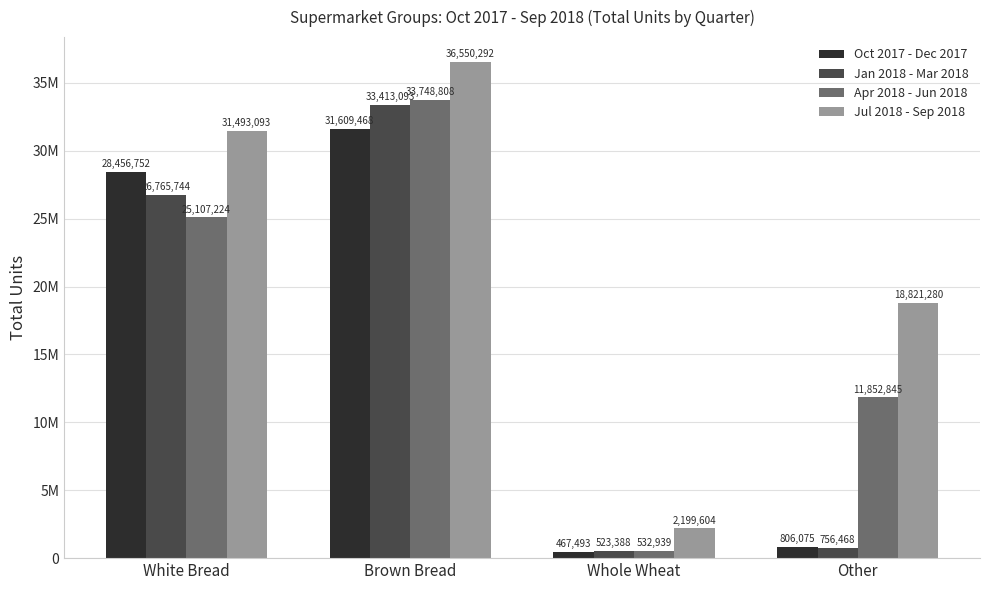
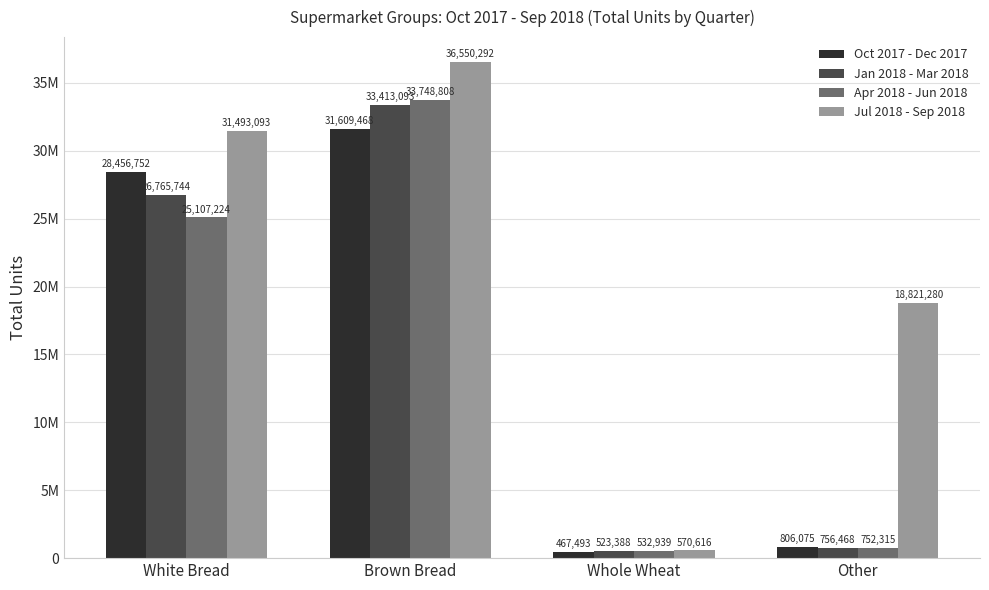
Jul 2018 - Sep 2018, Whole Wheat: 2,199,604 -> 570,616
Apr 2018 - Jun 2018, Other: 11,852,845 -> 752,315
